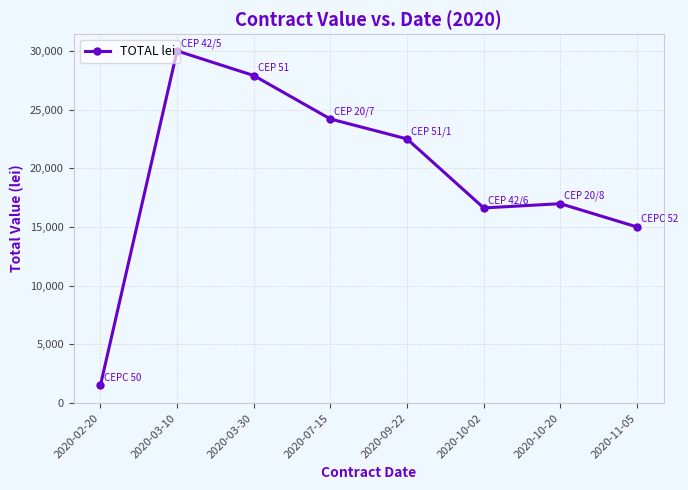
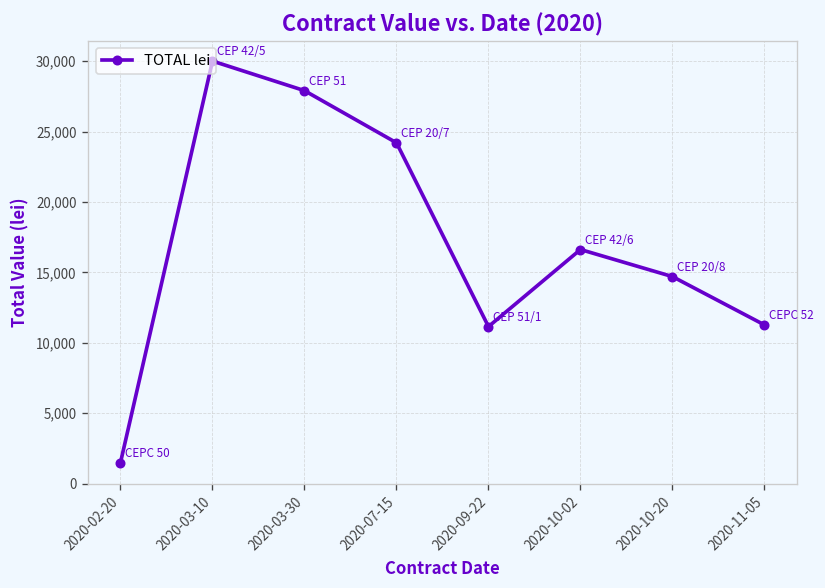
2020-09-22: 22,500 -> 11,200
2020-10-20: 17,000 -> 14,700
2020-11-05: 15,000 -> 11,300
